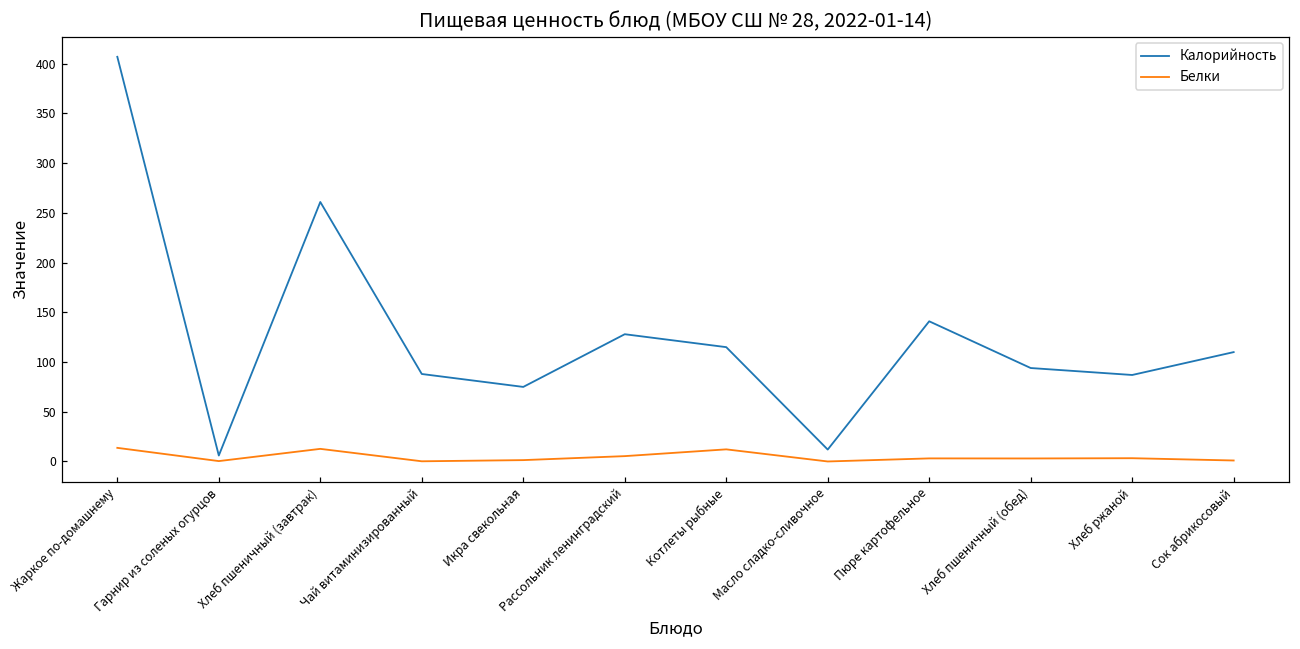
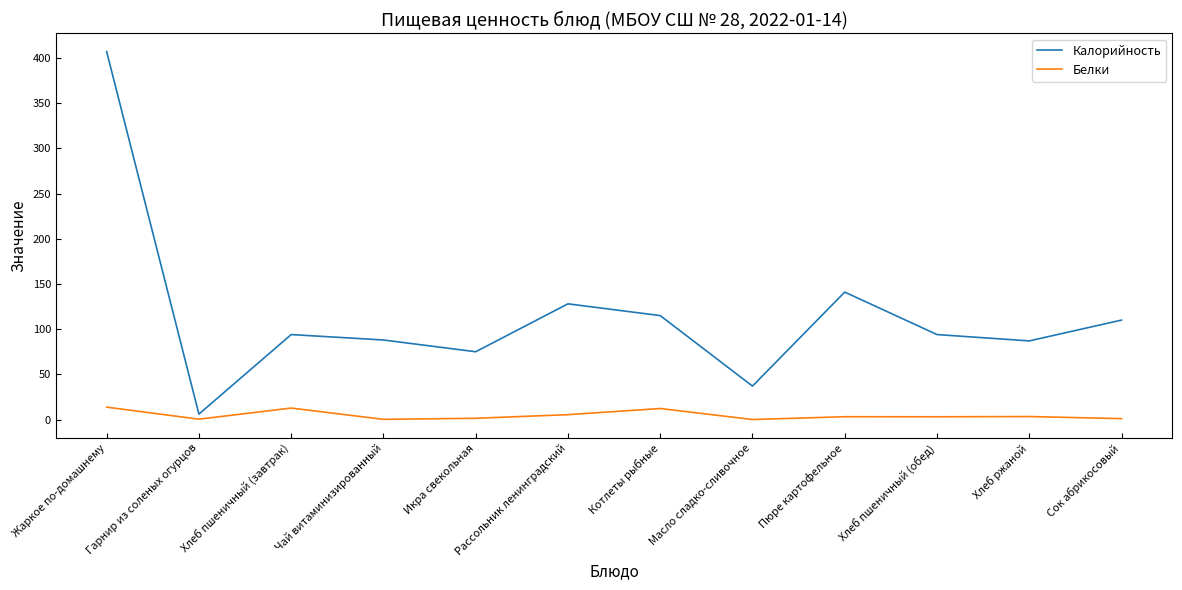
Калорийность, Хлеб пшеничный (завтрак): 260 -> 90
Калорийность, Масло сладко-сливочное: 10 -> 40
